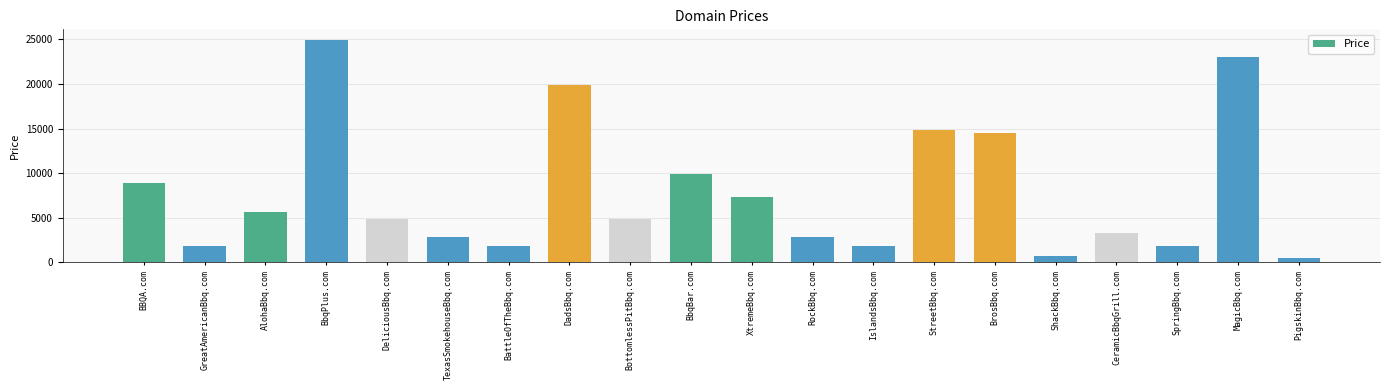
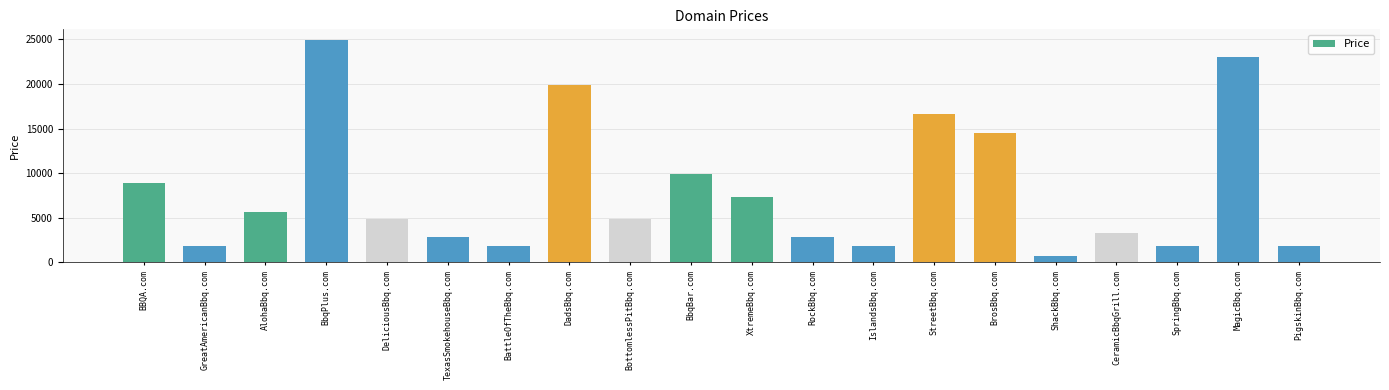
StreetBbq.com: 15000 -> 17000
PigskinBbq.com: 1000 -> 2000
